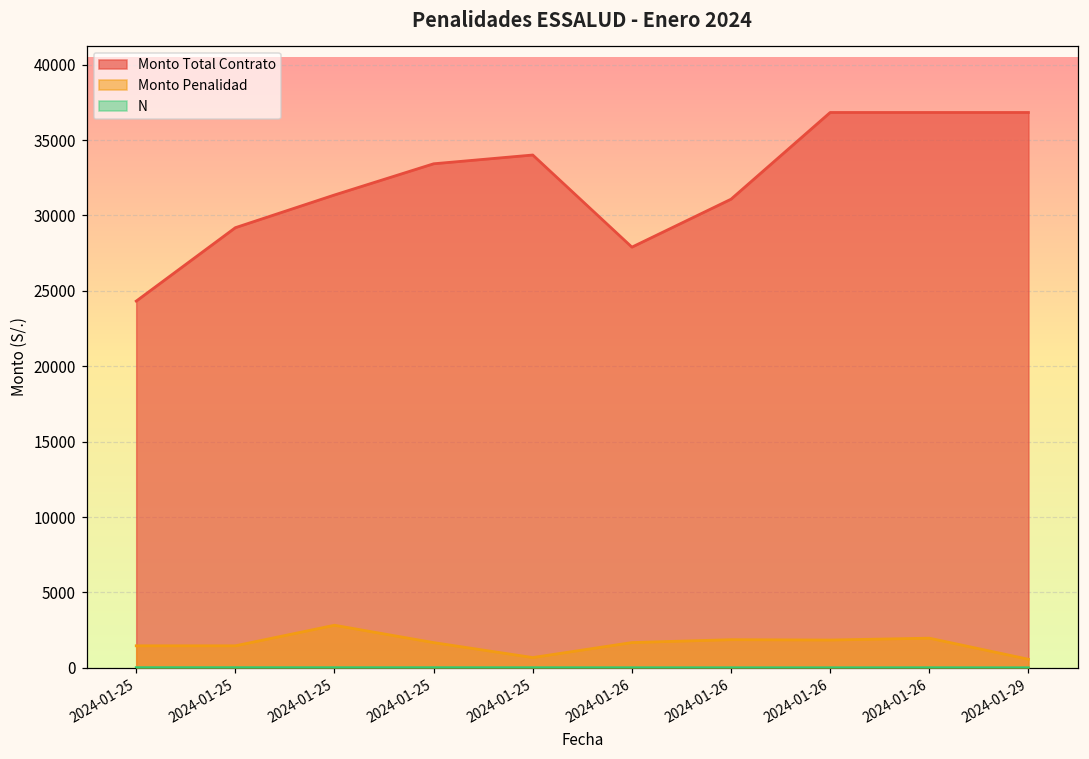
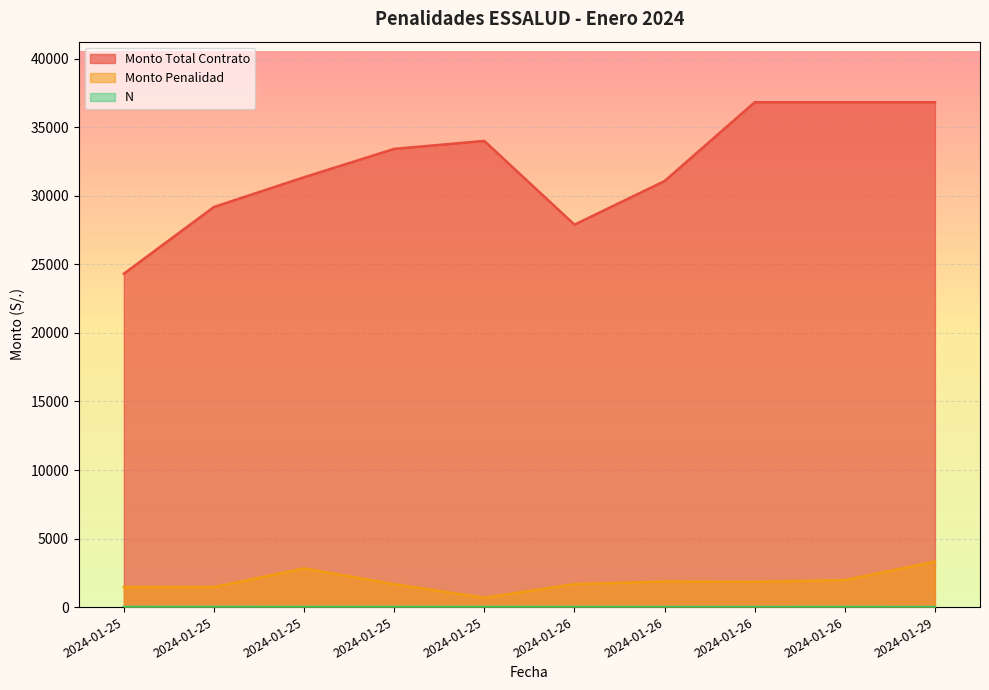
Monto Penalidad, 2024-01-29: 600 -> 3300
